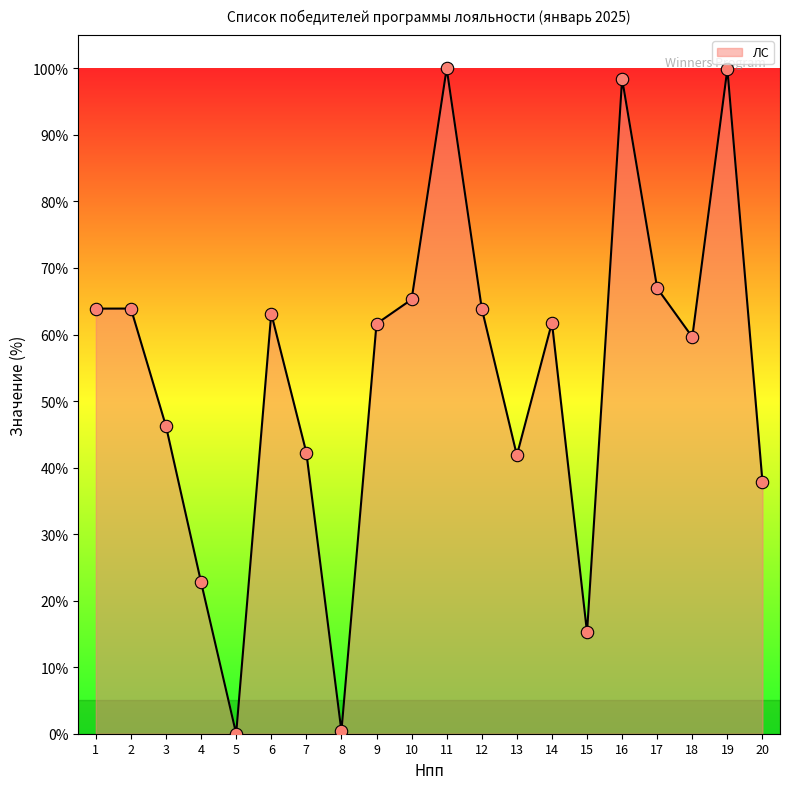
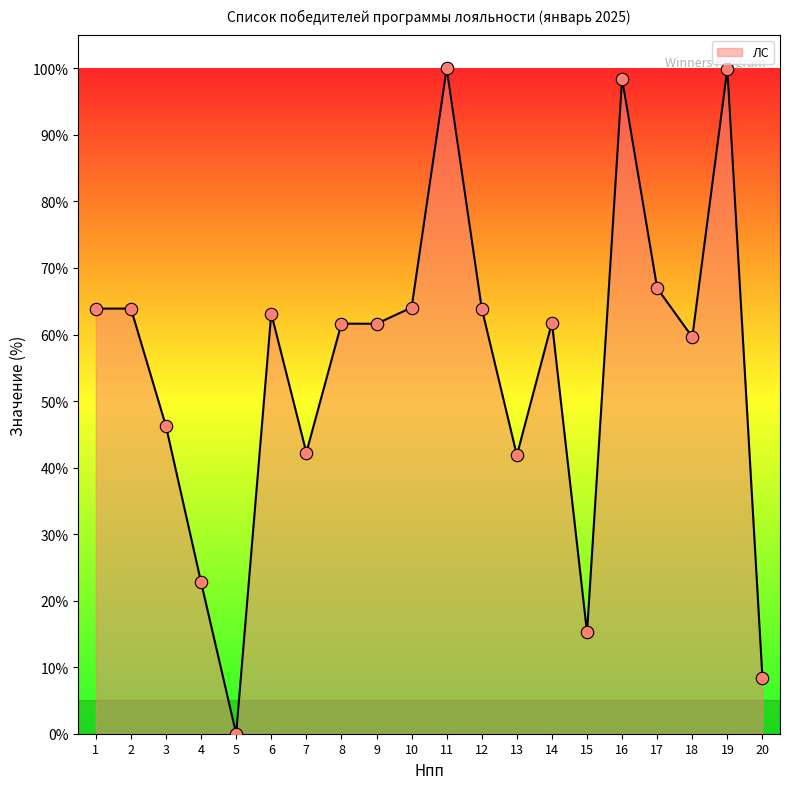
8: 0% -> 62%
10: 65% -> 64%
20: 38% -> 8%
